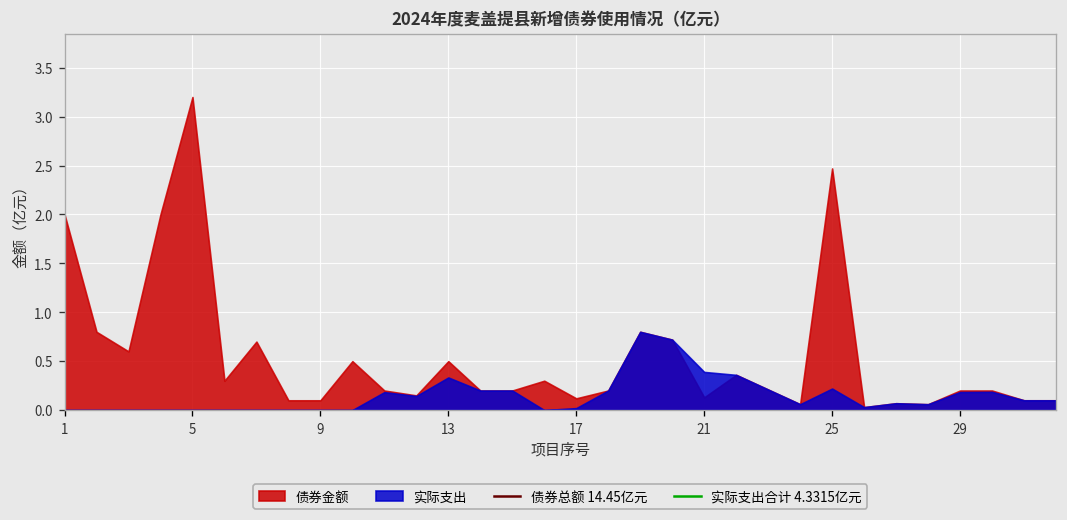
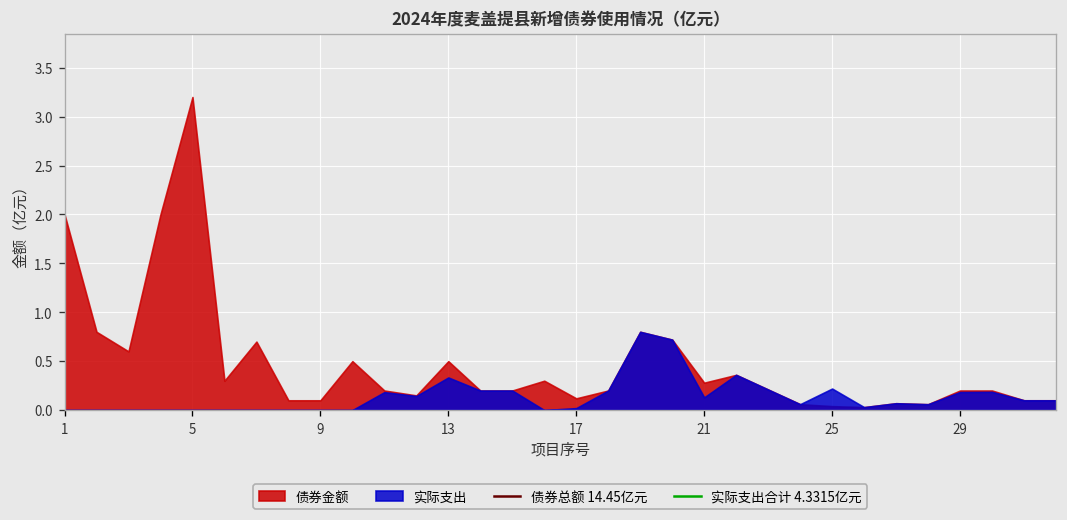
债券金额, 21: 0.1 -> 0.3
实际支出, 21: 0.4 -> 0.1
债券金额, 25: 2.5 -> 0.0
